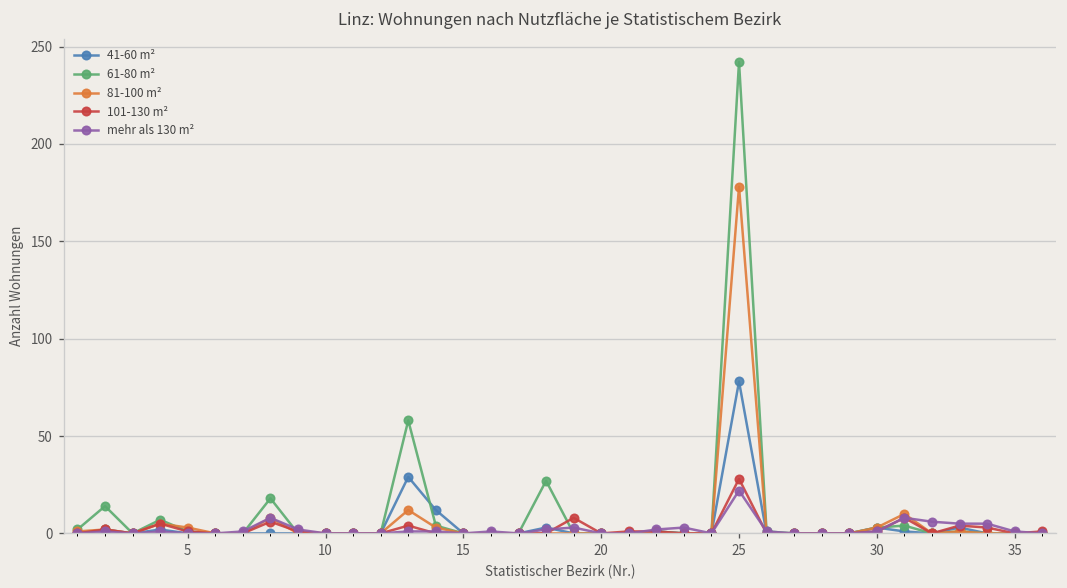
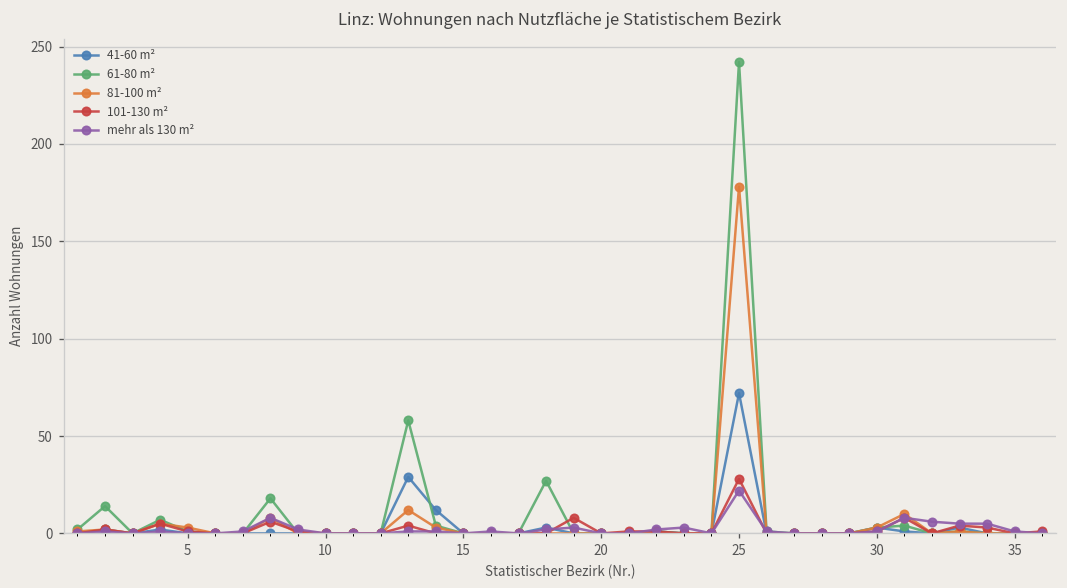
41-60 m², 25: 78 -> 72
